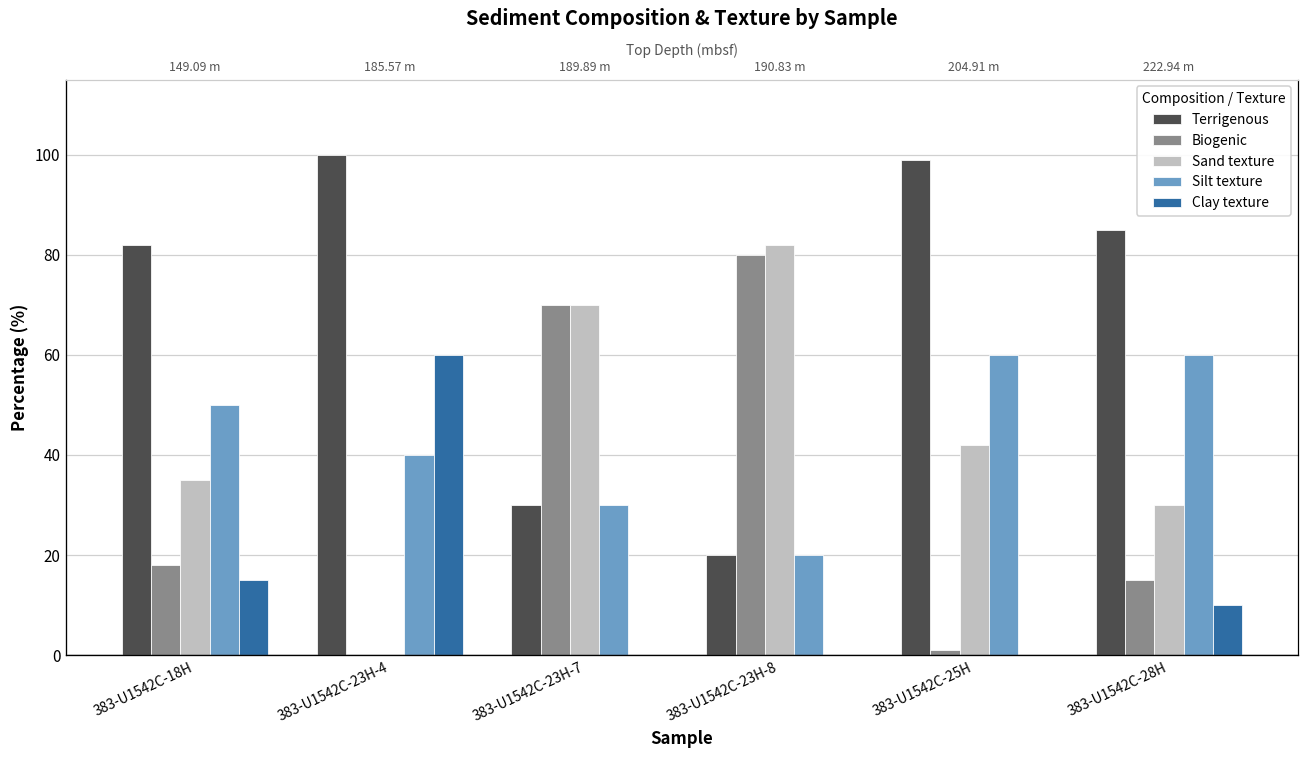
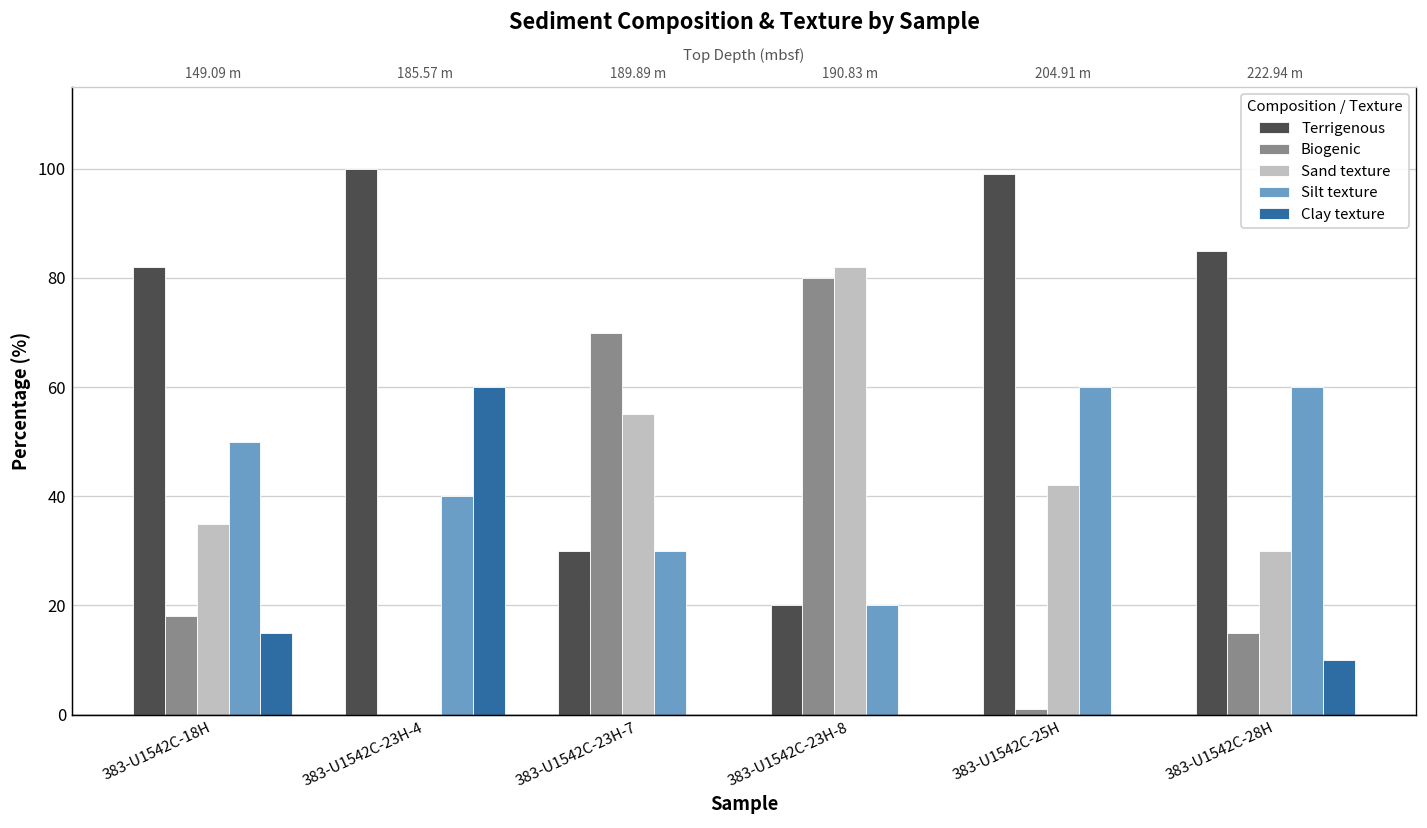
Sand texture, 383-U1542C-23H-7: 70 -> 55
